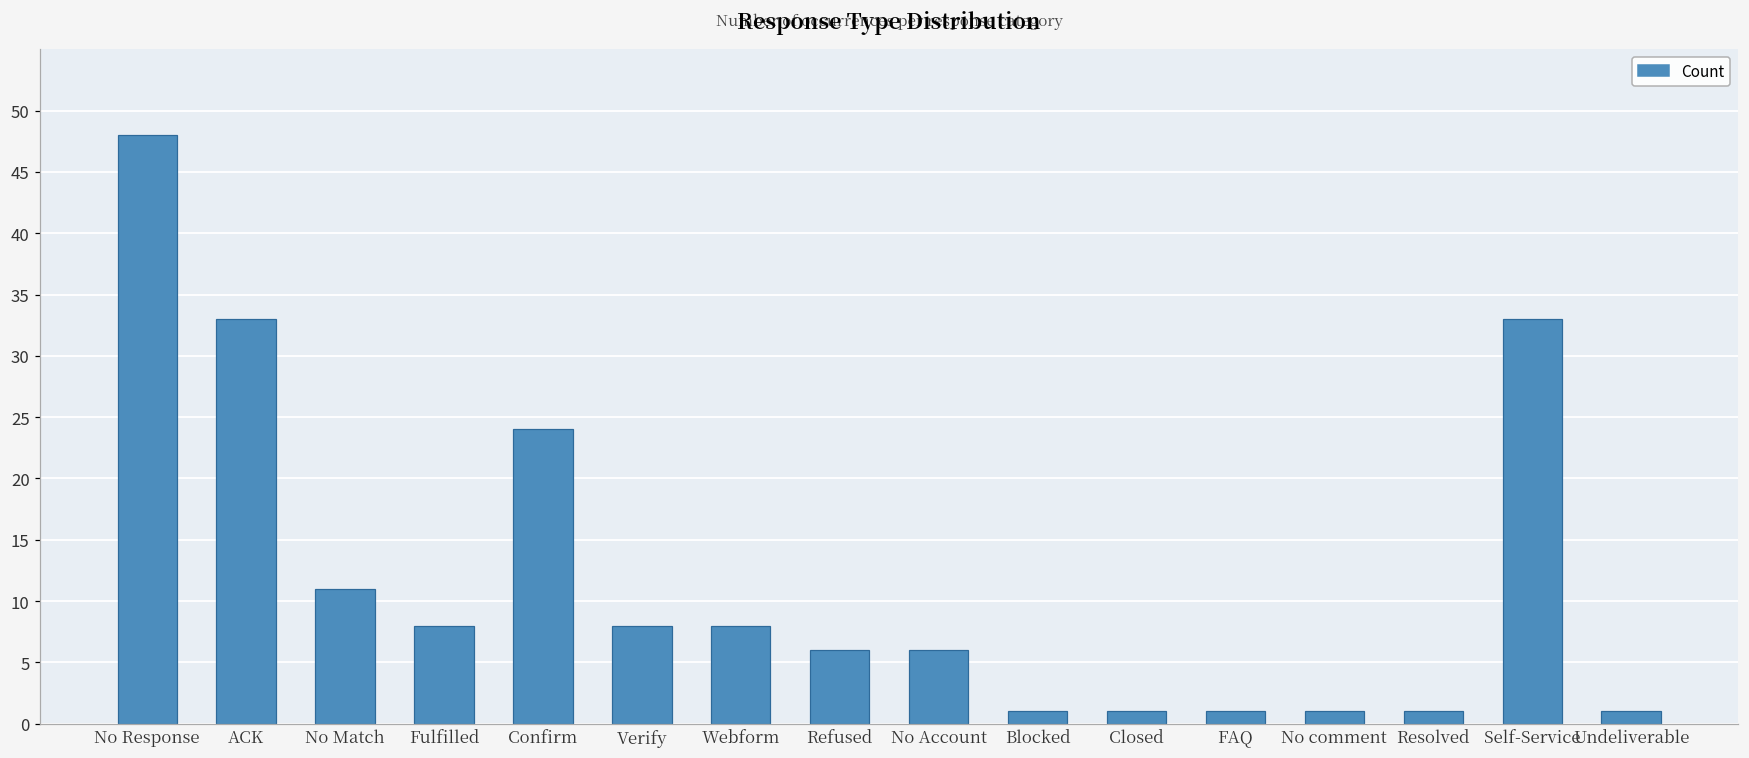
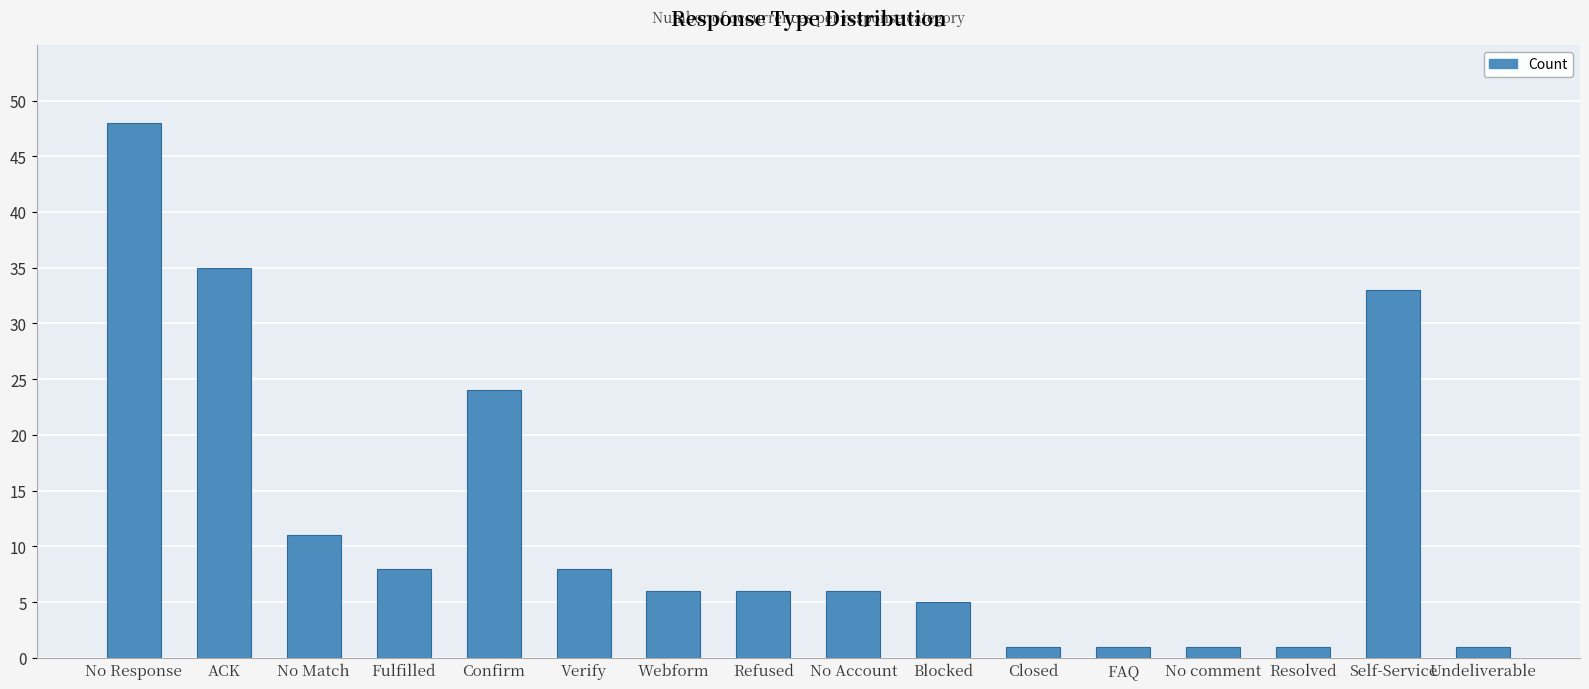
ACK: 33 -> 35
Webform: 8 -> 6
Blocked: 1 -> 5
